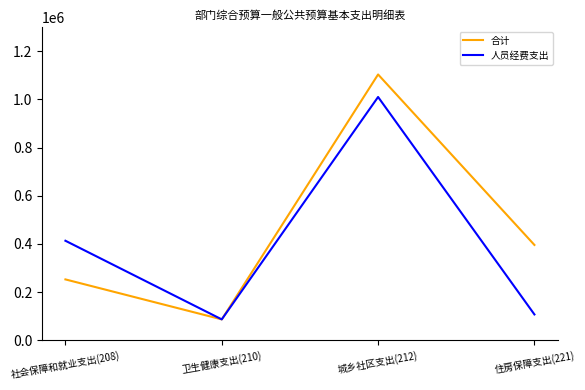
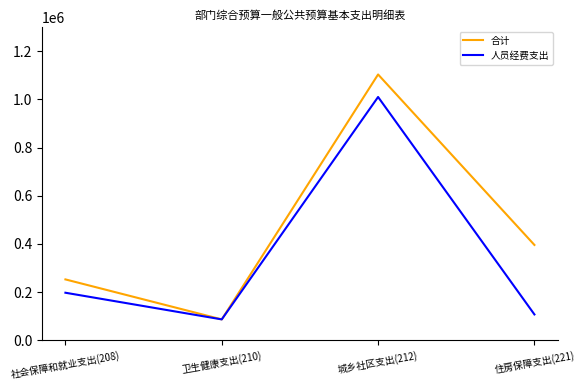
人员经费支出, 社会保障和就业支出(208): 410000 -> 200000
